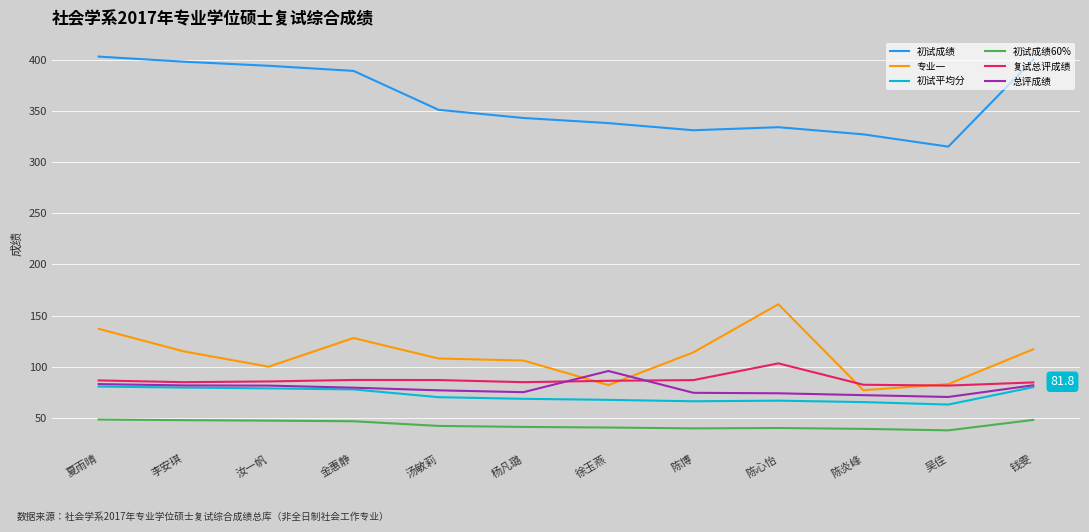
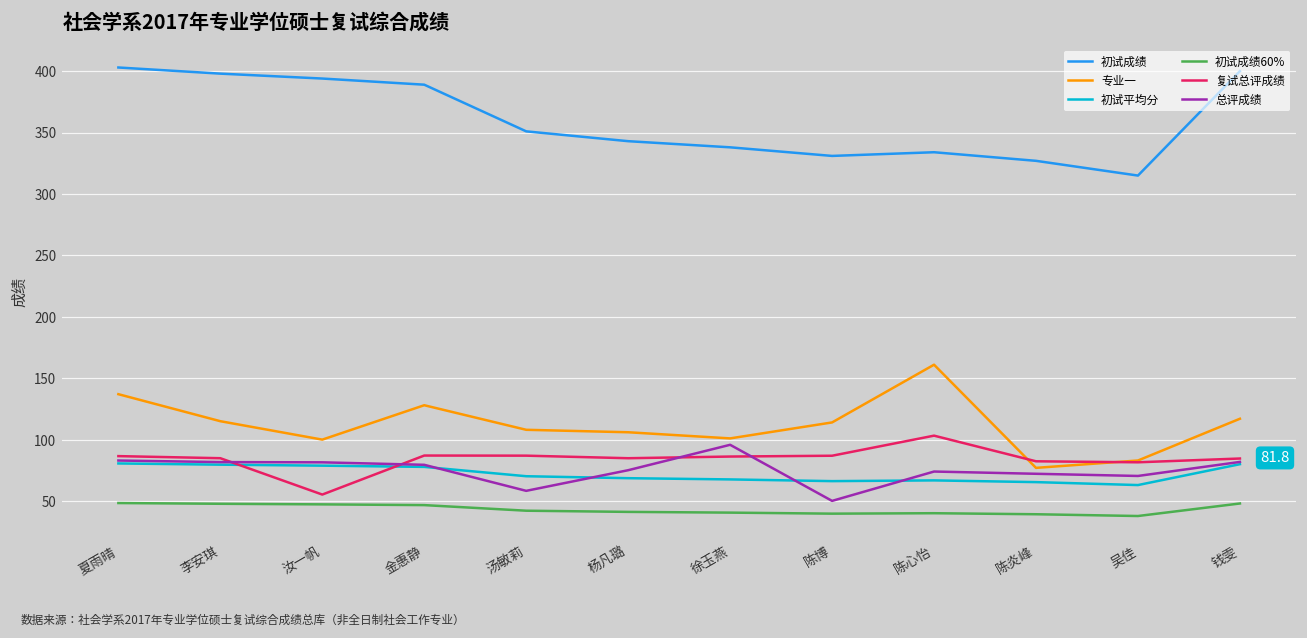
复试总评成绩, 汝一帆: 86 -> 55
总评成绩, 汤敏莉: 77 -> 58
专业一, 徐玉燕: 82 -> 101
总评成绩, 陈博: 74 -> 50
